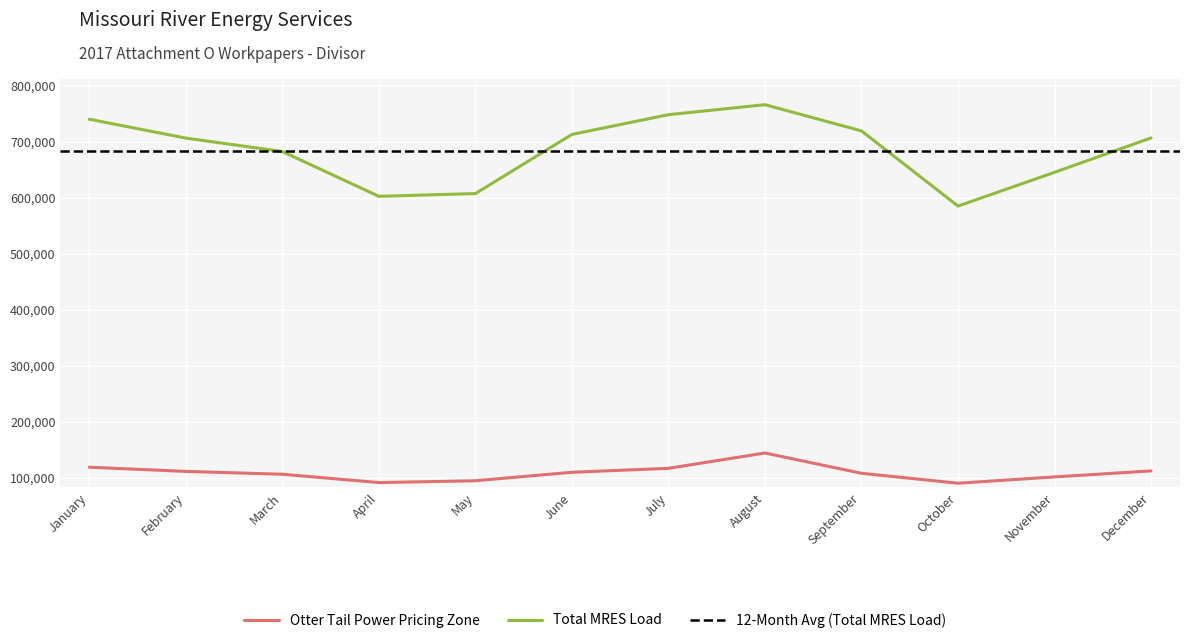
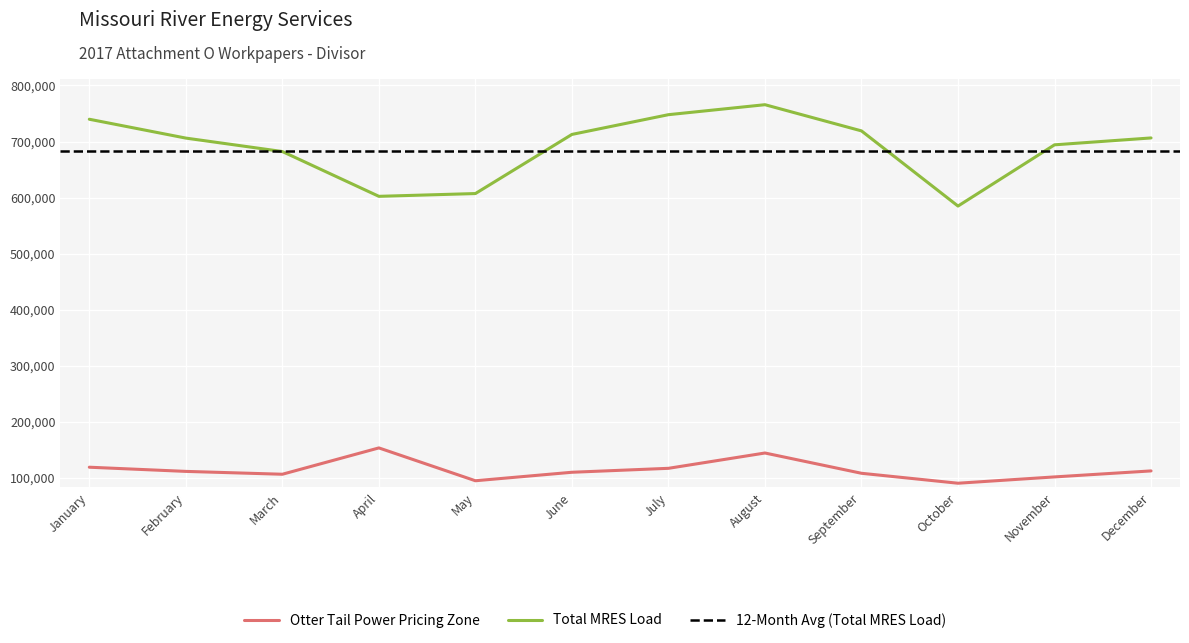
Otter Tail Power Pricing Zone, April: 90,000 -> 150,000
Total MRES Load, November: 650,000 -> 690,000
